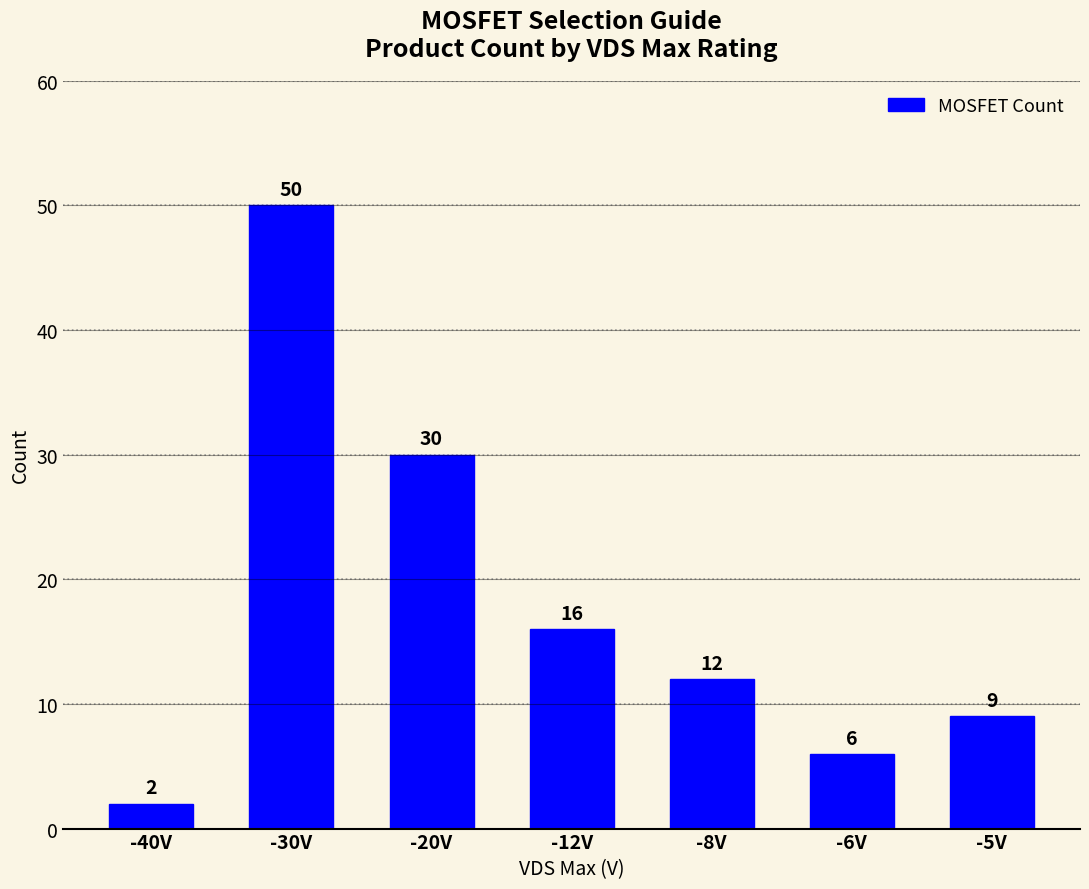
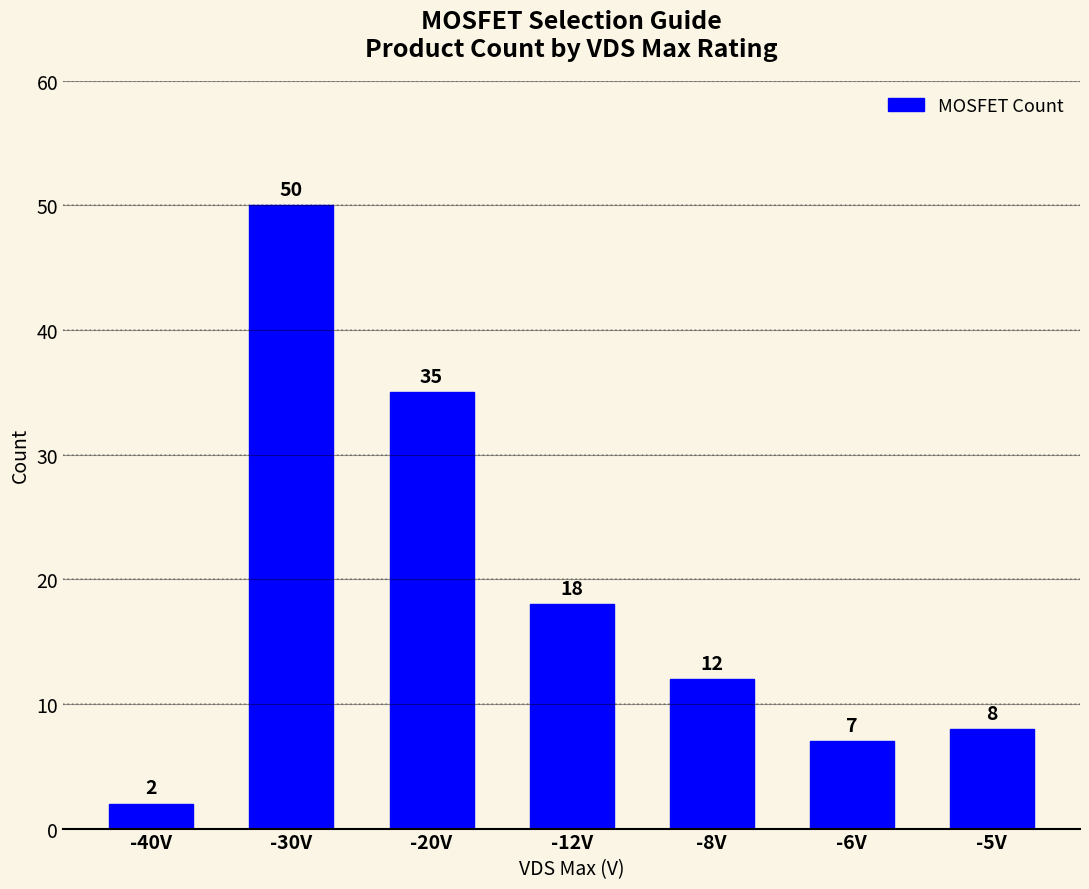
-20V: 30 -> 35
-12V: 16 -> 18
-6V: 6 -> 7
-5V: 9 -> 8
